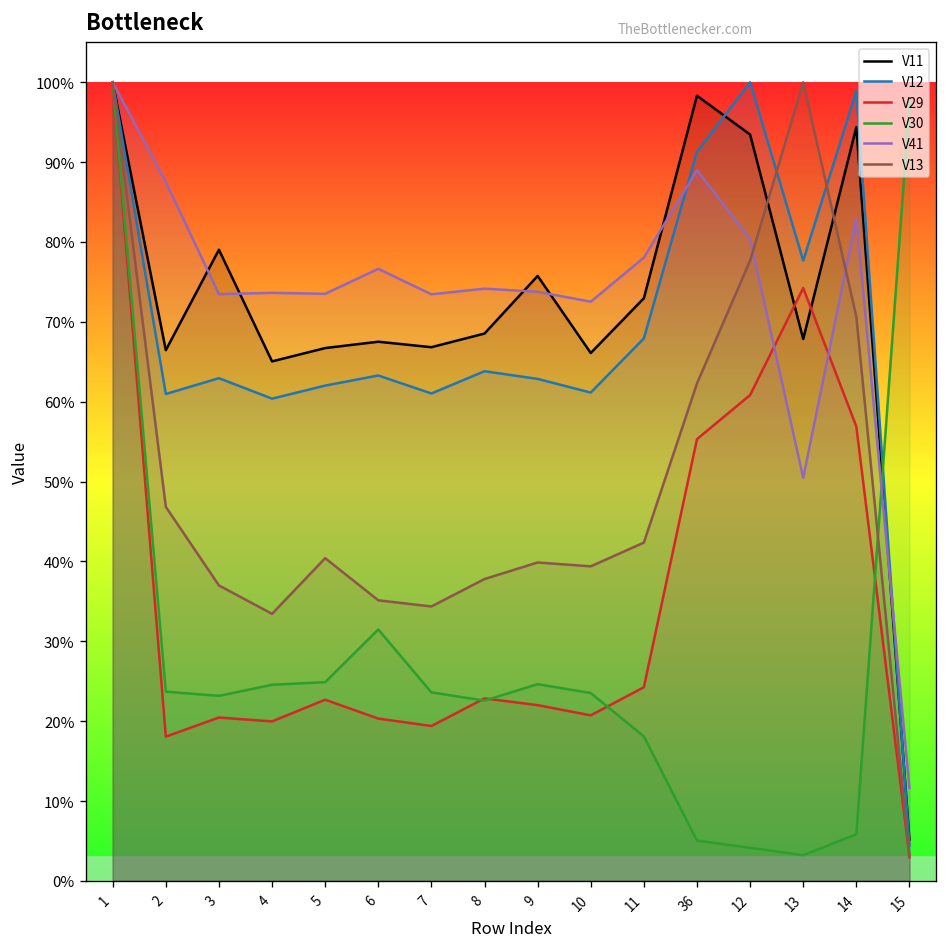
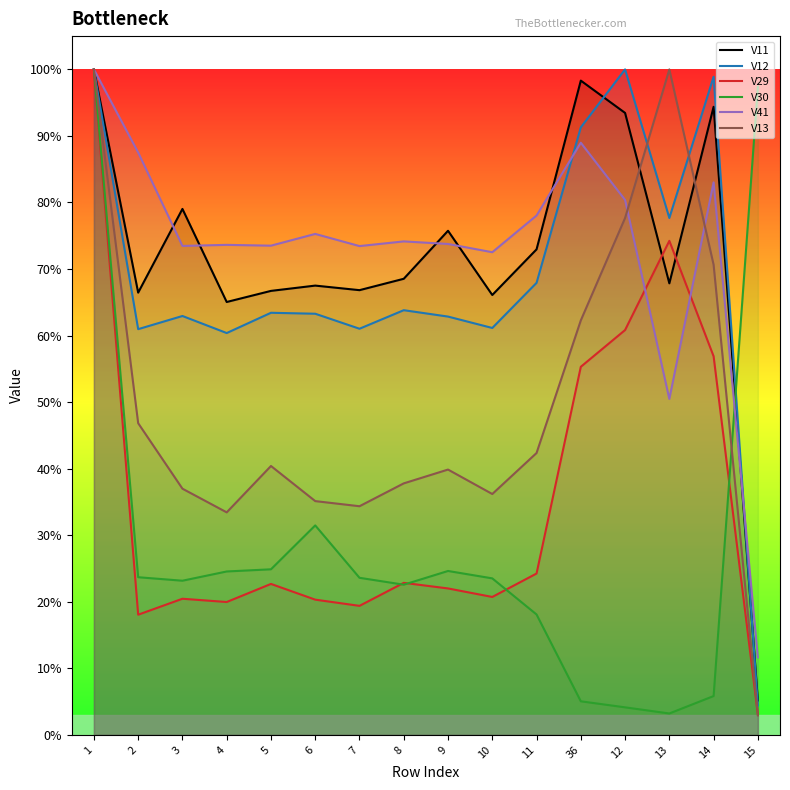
V12, 5: 62% -> 63%
V41, 6: 77% -> 75%
V13, 10: 39% -> 36%
